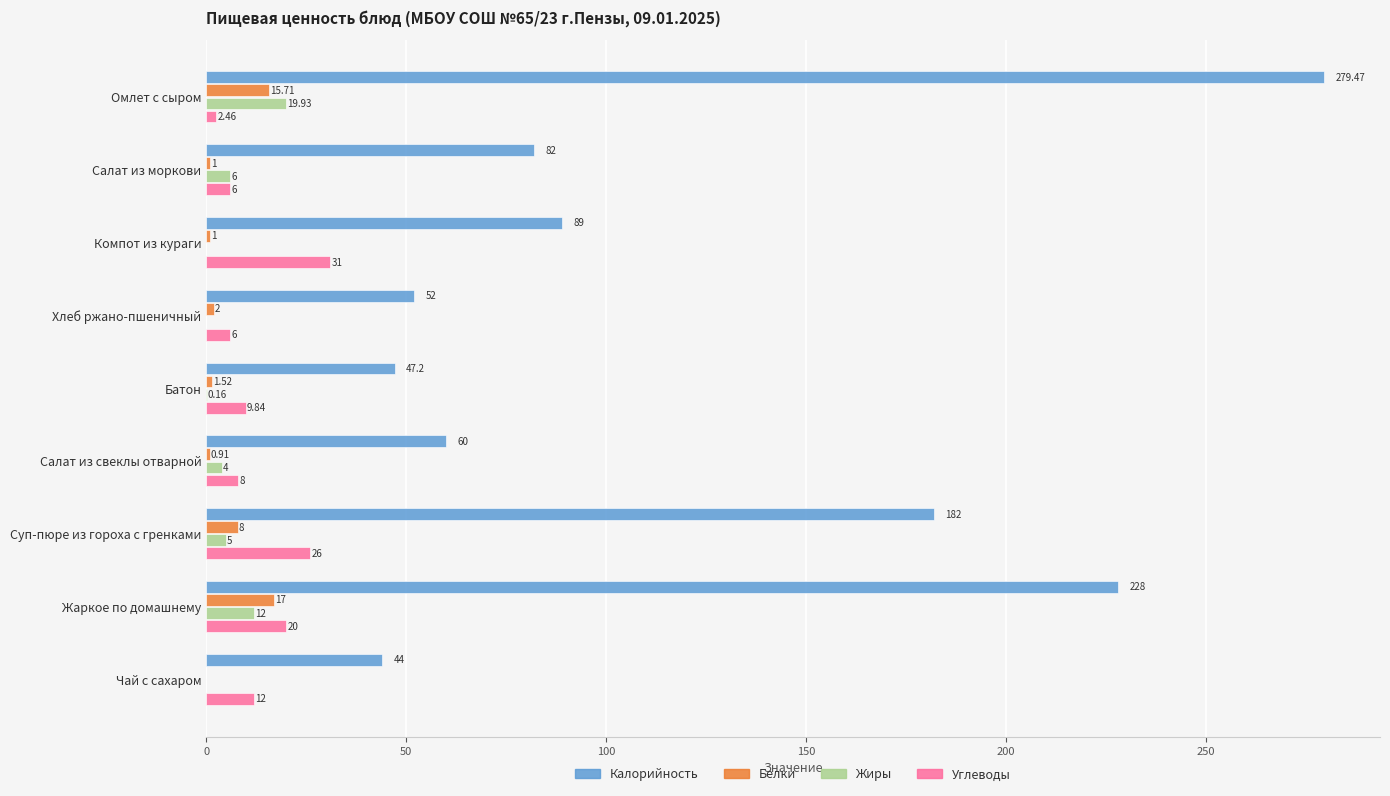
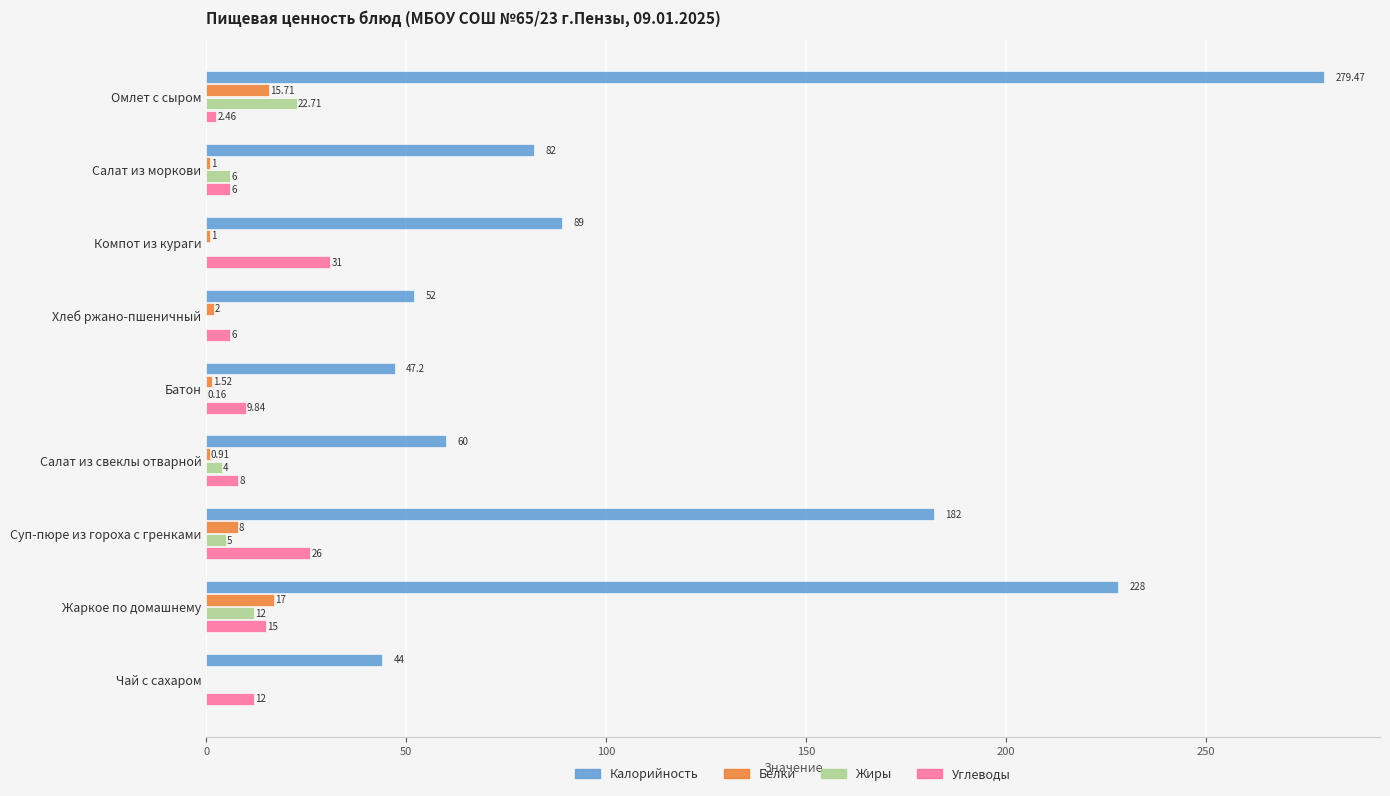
Жиры, Омлет с сыром: 19.93 -> 22.71
Углеводы, Жаркое по домашнему: 20 -> 15
